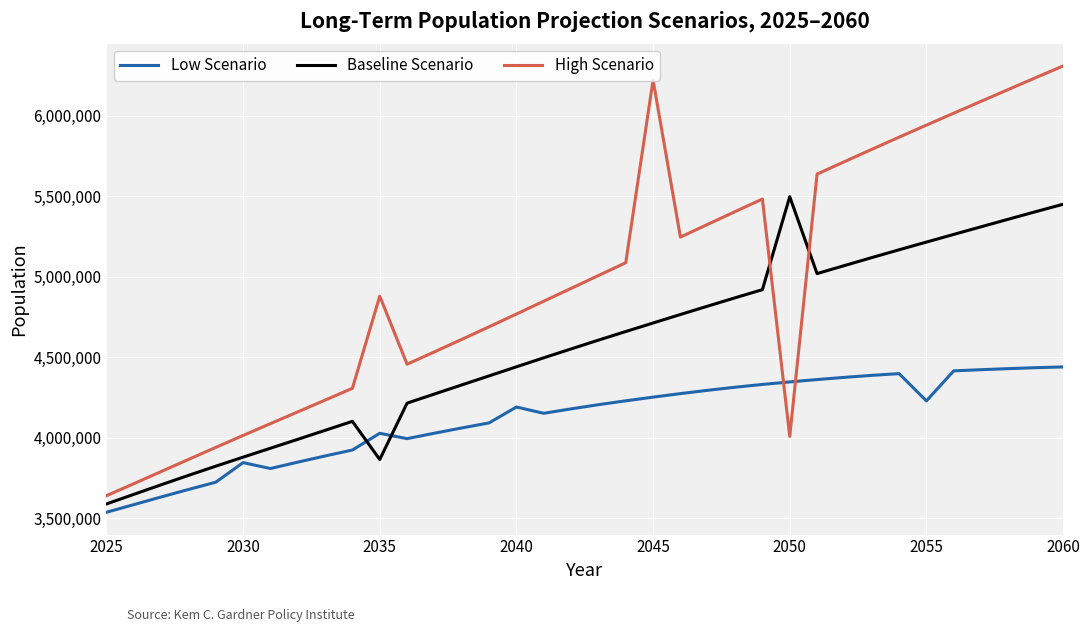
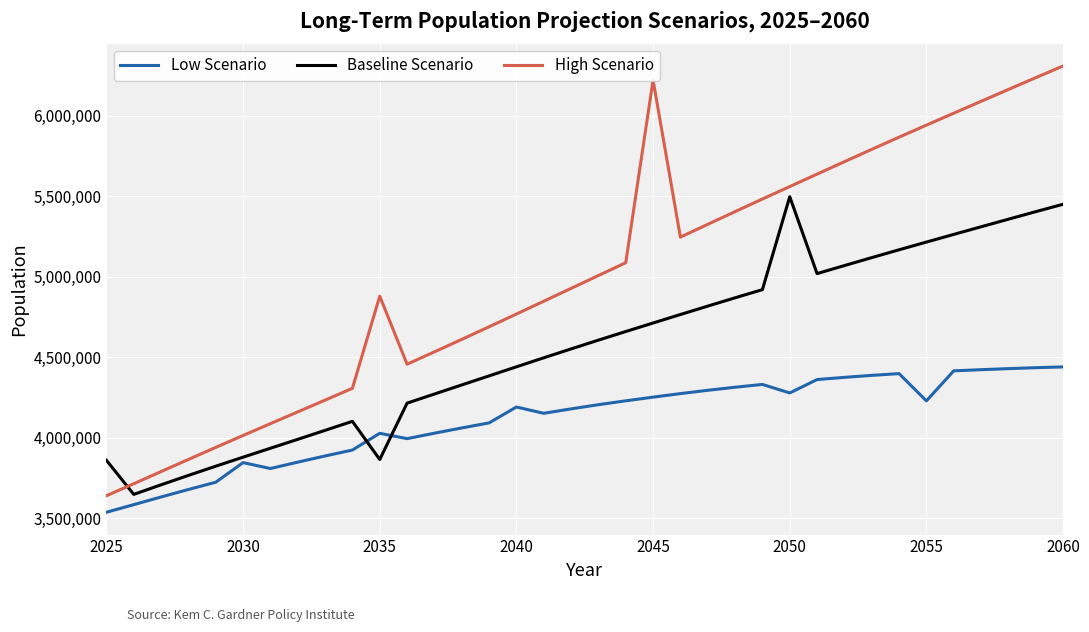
Baseline Scenario, 2025: 3,590,000 -> 3,860,000
Low Scenario, 2050: 4,350,000 -> 4,280,000
High Scenario, 2050: 4,010,000 -> 5,560,000
